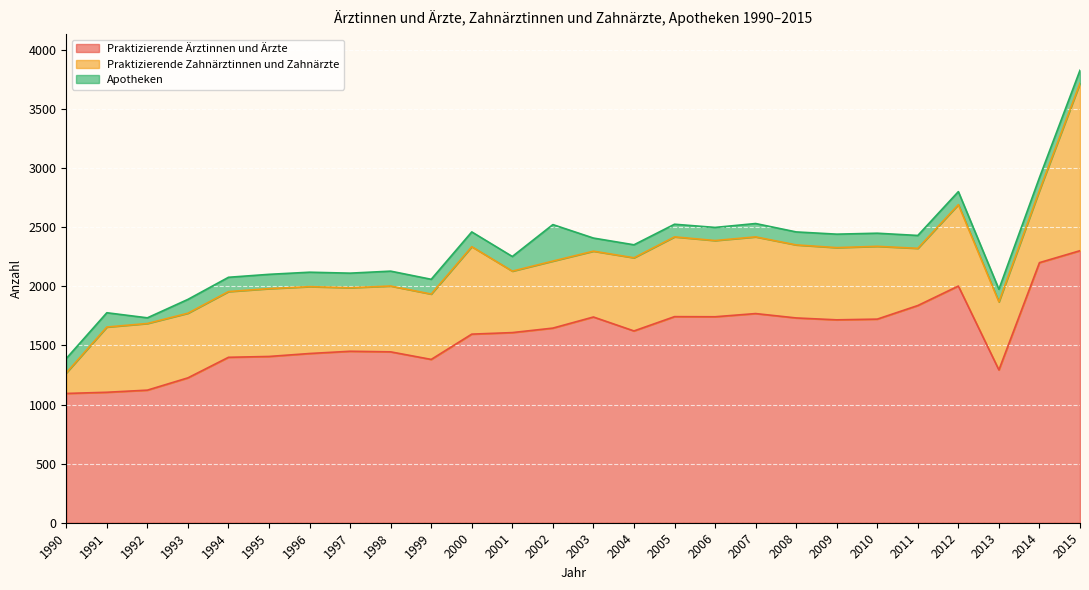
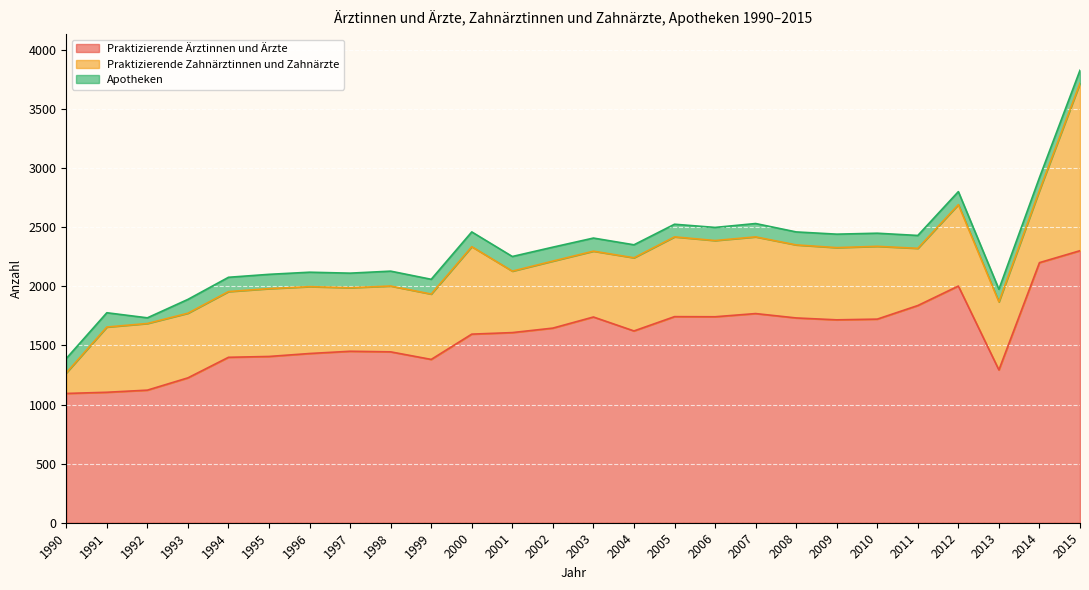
Apotheken, 2002: 310 -> 120
